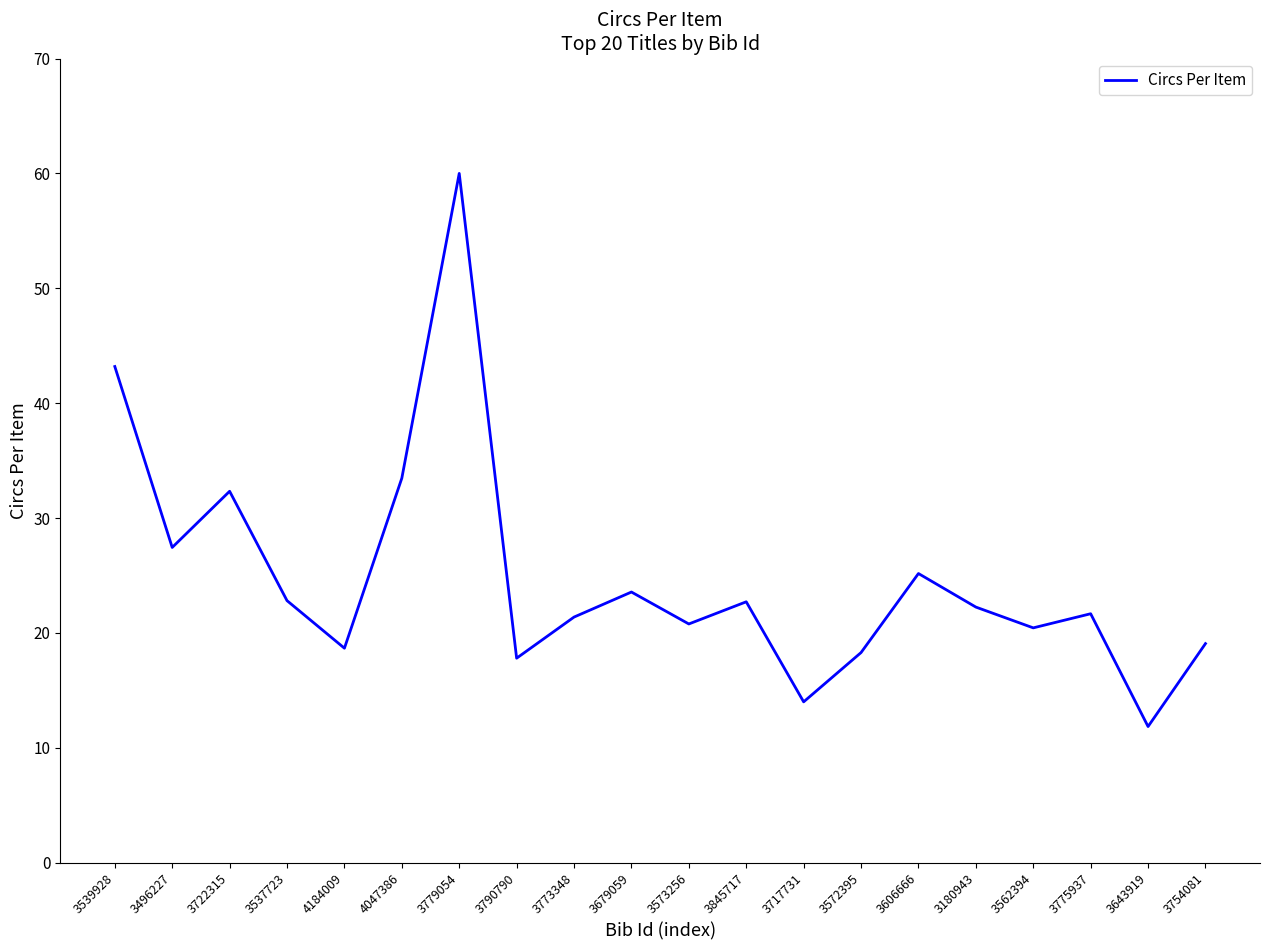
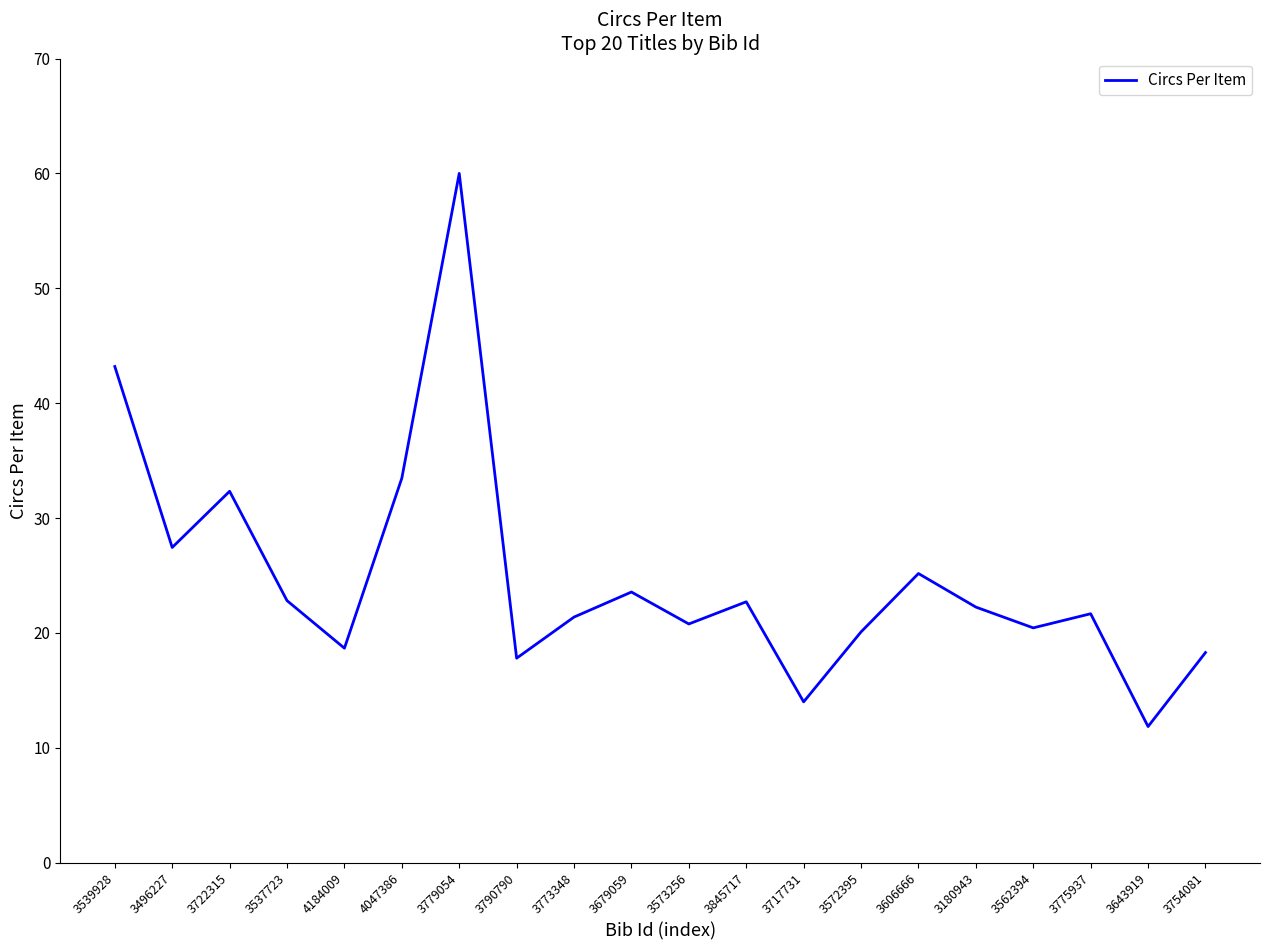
3572395: 18.3 -> 20.1
3754081: 19.1 -> 18.3
